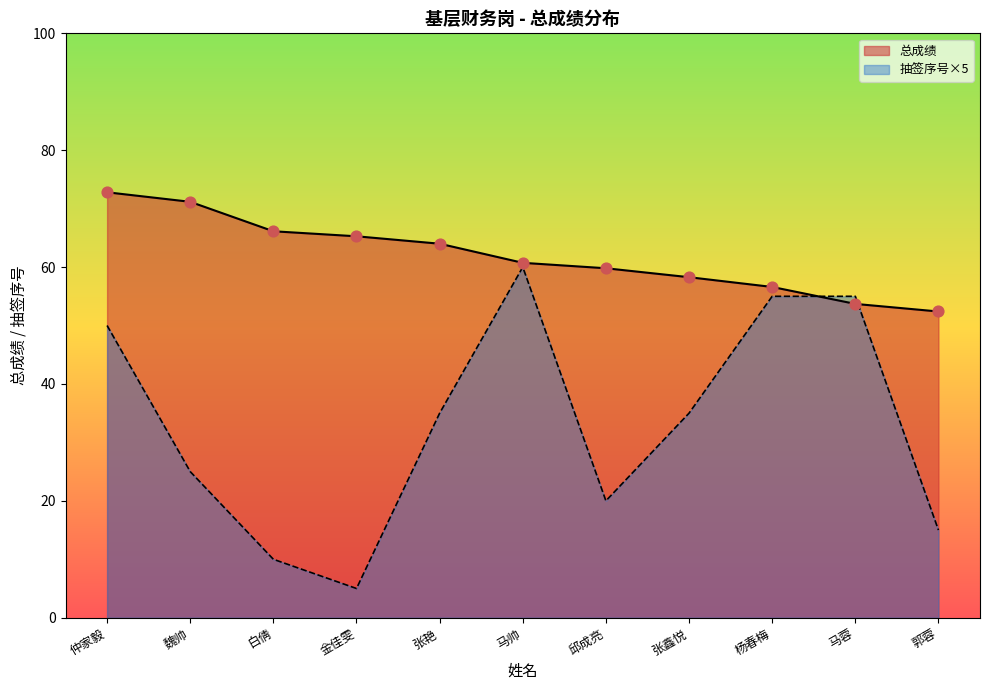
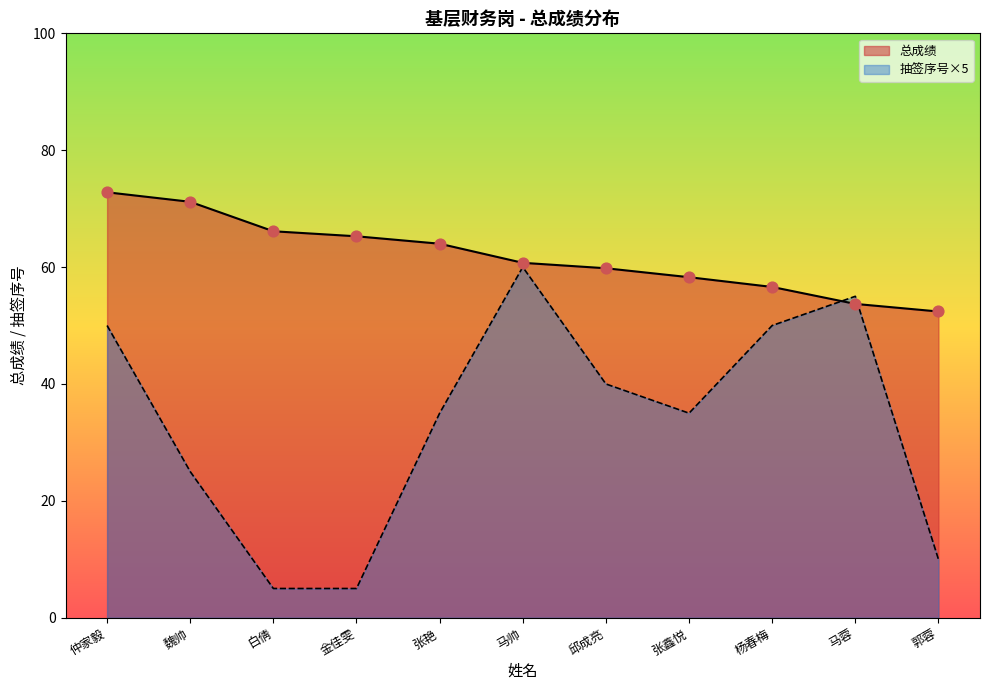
抽签序号×5, 白倩: 10 -> 5
抽签序号×5, 邱成亮: 20 -> 40
抽签序号×5, 杨春梅: 55 -> 50
抽签序号×5, 郭蓉: 15 -> 10
